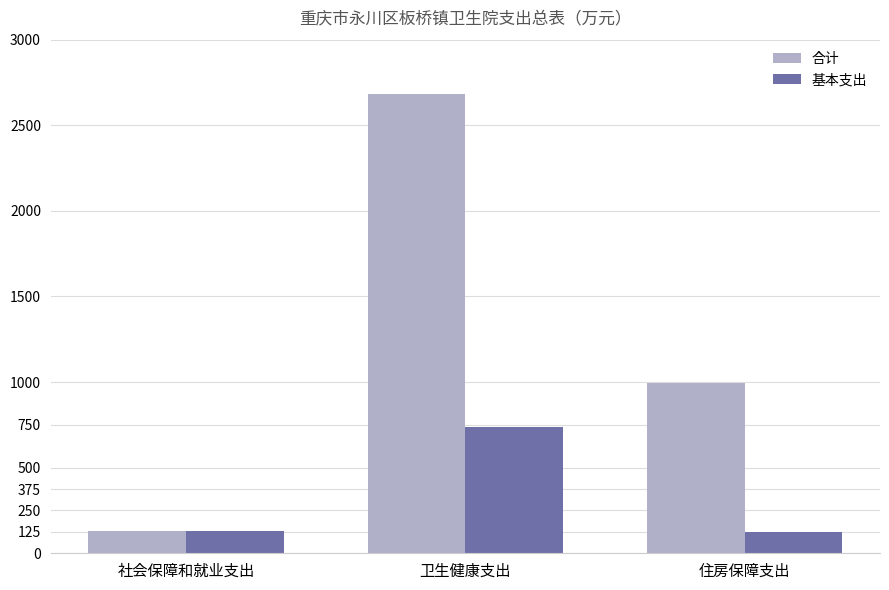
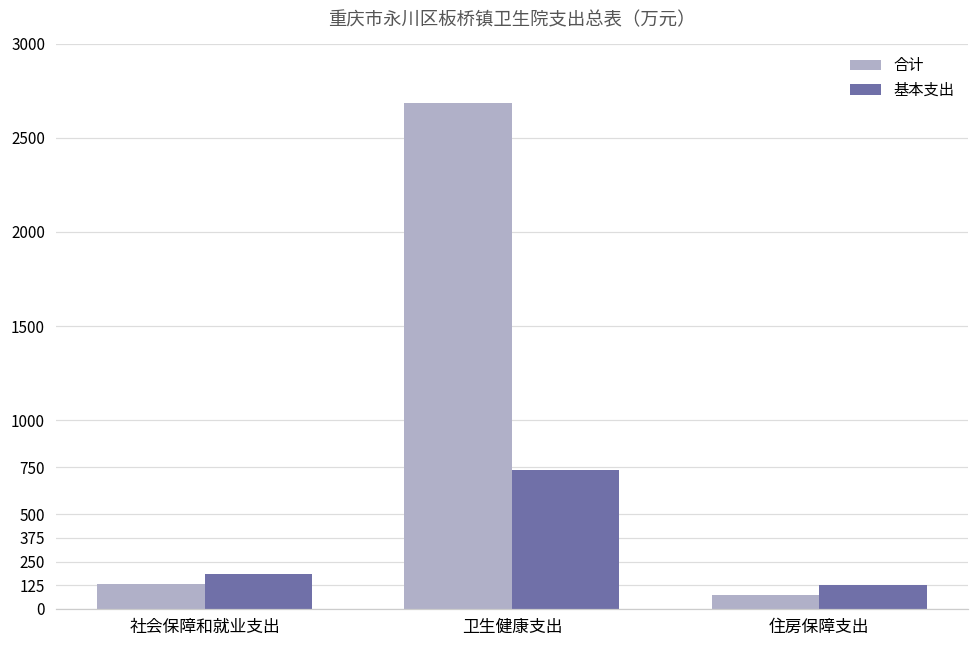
基本支出, 社会保障和就业支出: 130 -> 190
合计, 住房保障支出: 990 -> 70
